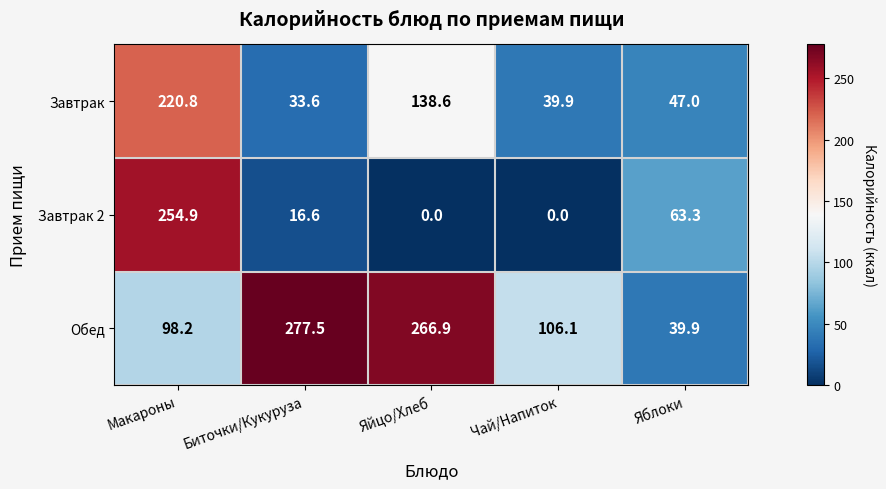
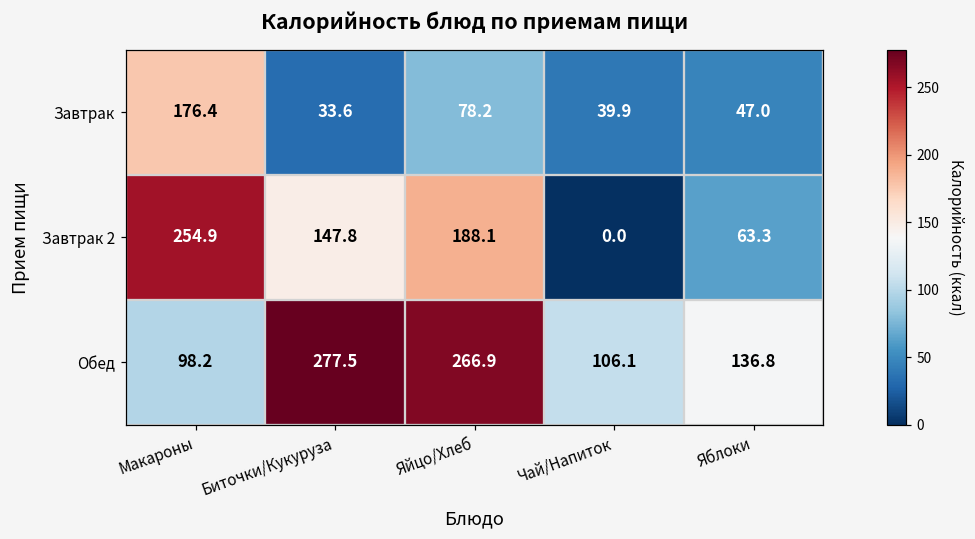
Завтрак, Макароны: 220.8 -> 176.4
Завтрак, Яйцо/Хлеб: 138.6 -> 78.2
Завтрак 2, Биточки/Кукуруза: 16.6 -> 147.8
Завтрак 2, Яйцо/Хлеб: 0.0 -> 188.1
Обед, Яблоки: 39.9 -> 136.8
